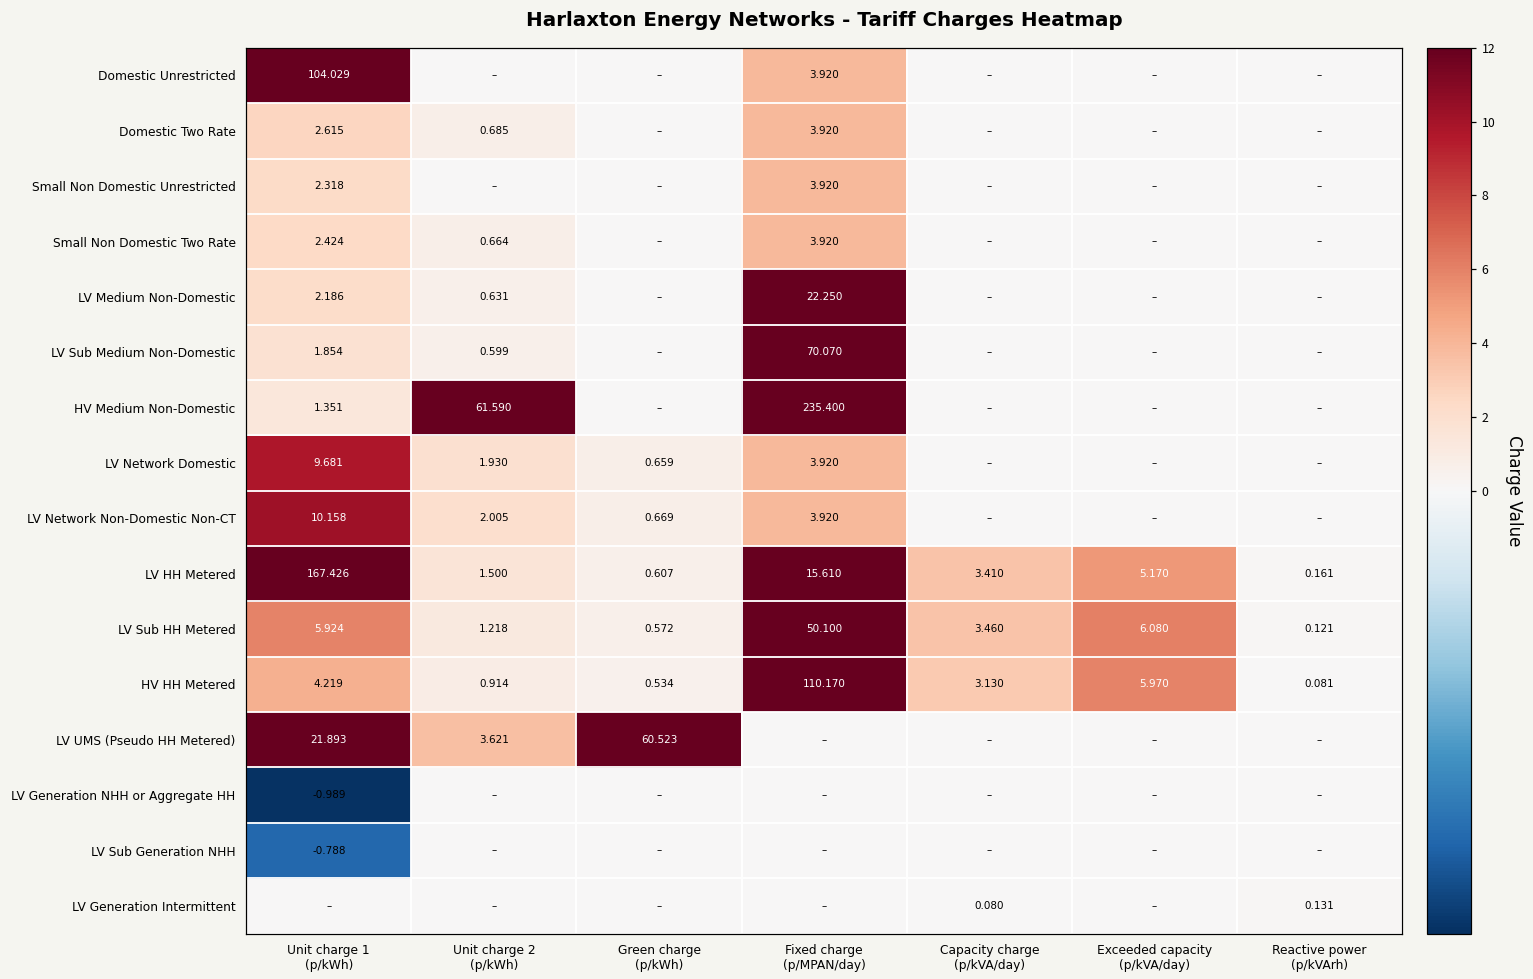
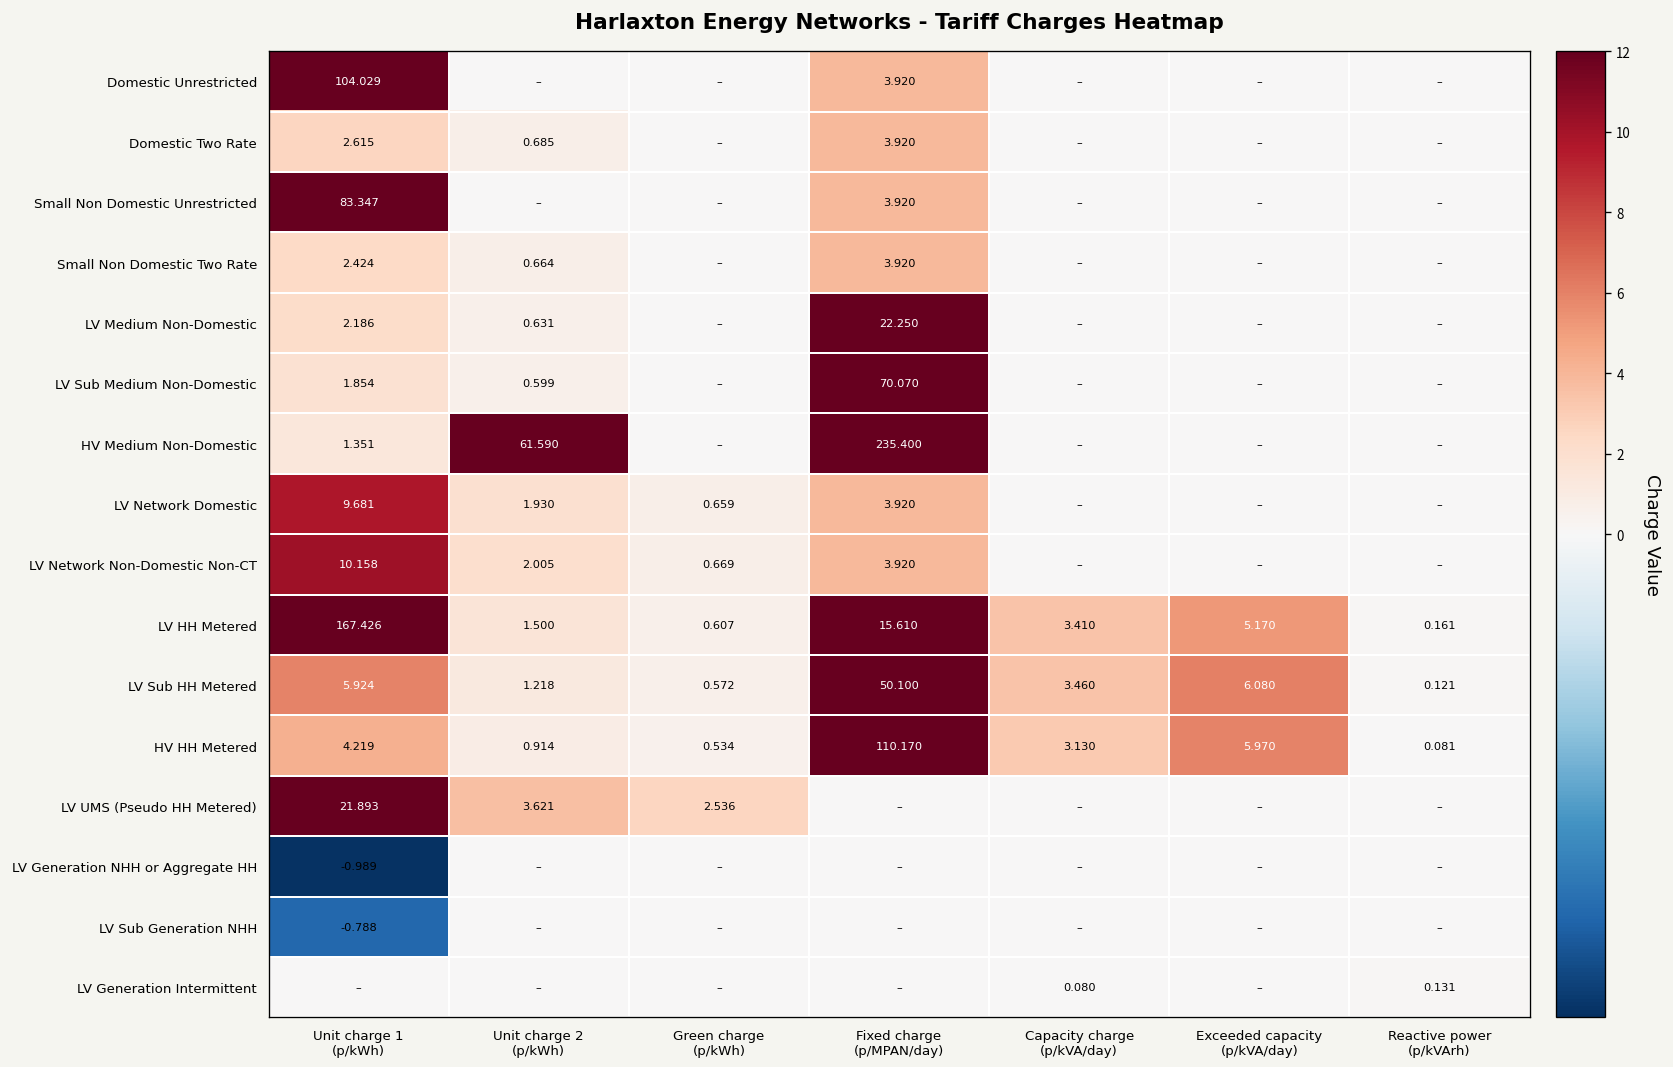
Small Non Domestic Unrestricted, Unit charge 1 (p/kWh): 2.318 -> 83.347
LV UMS (Pseudo HH Metered), Green charge (p/kWh): 60.523 -> 2.536
